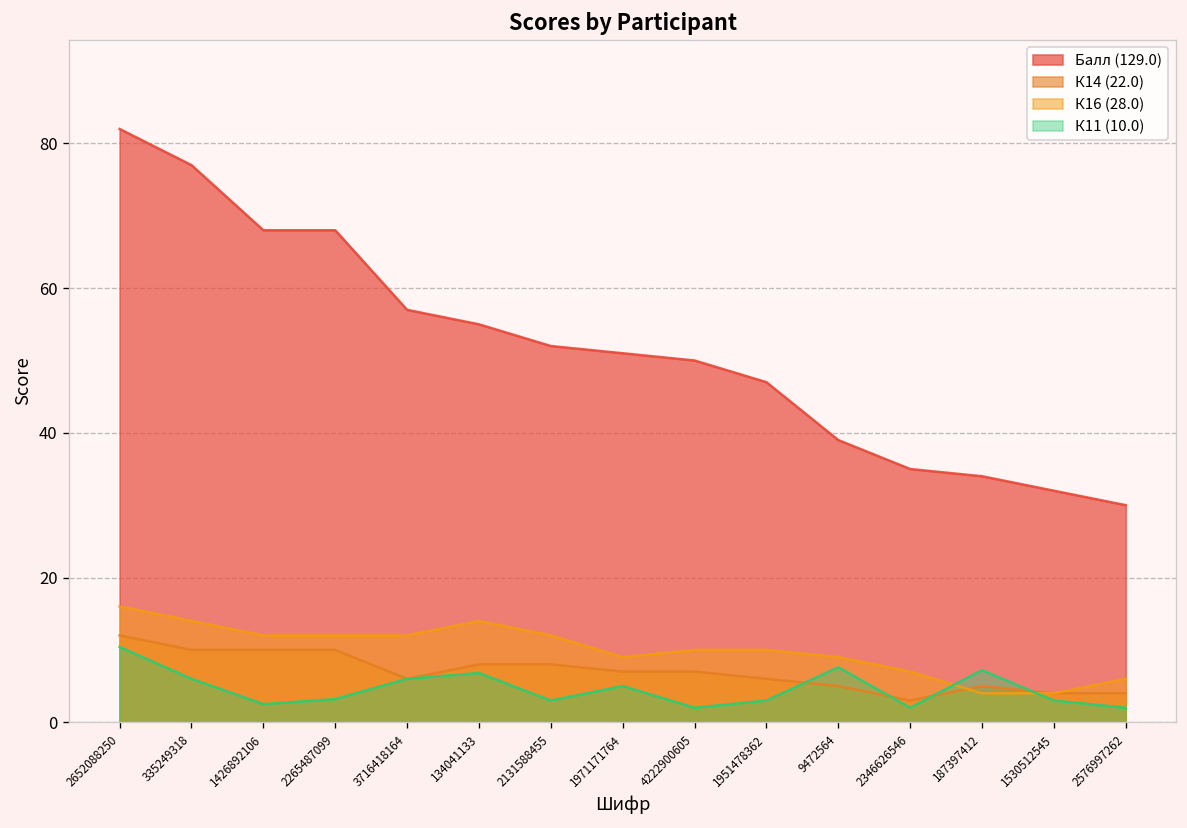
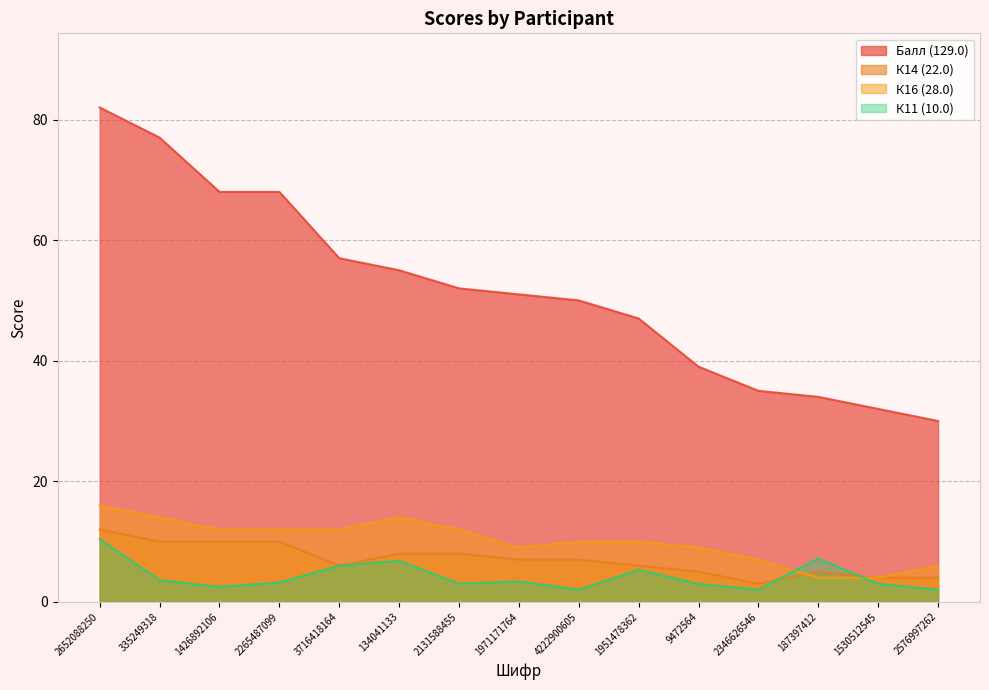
К11 (10.0), 335249318: 6 -> 4
К11 (10.0), 1971171764: 5 -> 3
К11 (10.0), 1951478362: 3 -> 5
К11 (10.0), 9472564: 8 -> 3
